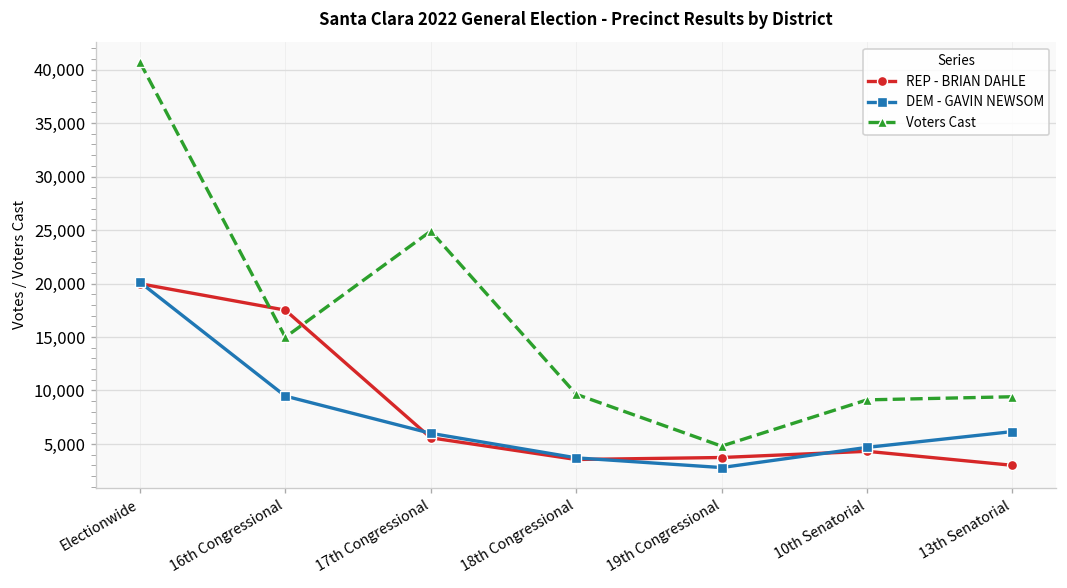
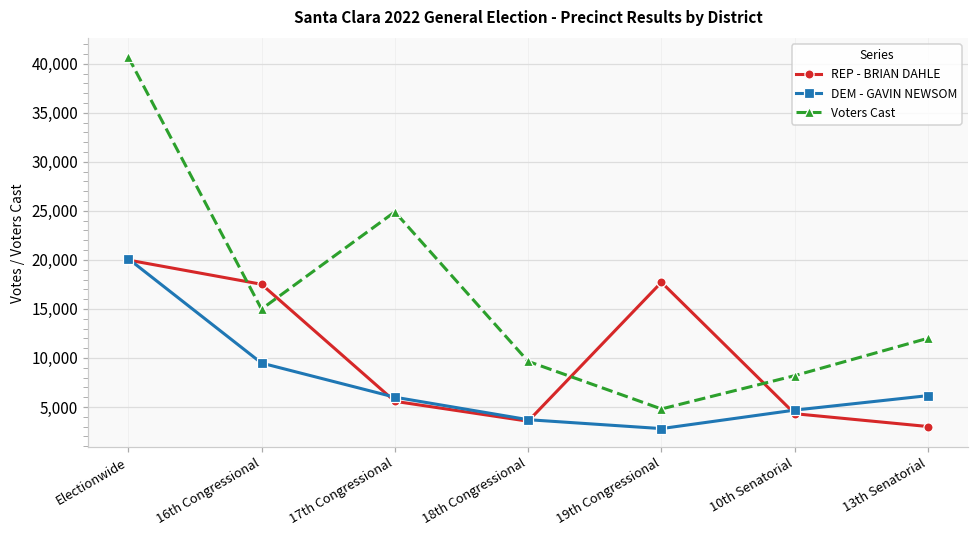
REP - BRIAN DAHLE, 19th Congressional: 4,000 -> 18,000
Voters Cast, 10th Senatorial: 9,000 -> 8,000
Voters Cast, 13th Senatorial: 9,000 -> 12,000
